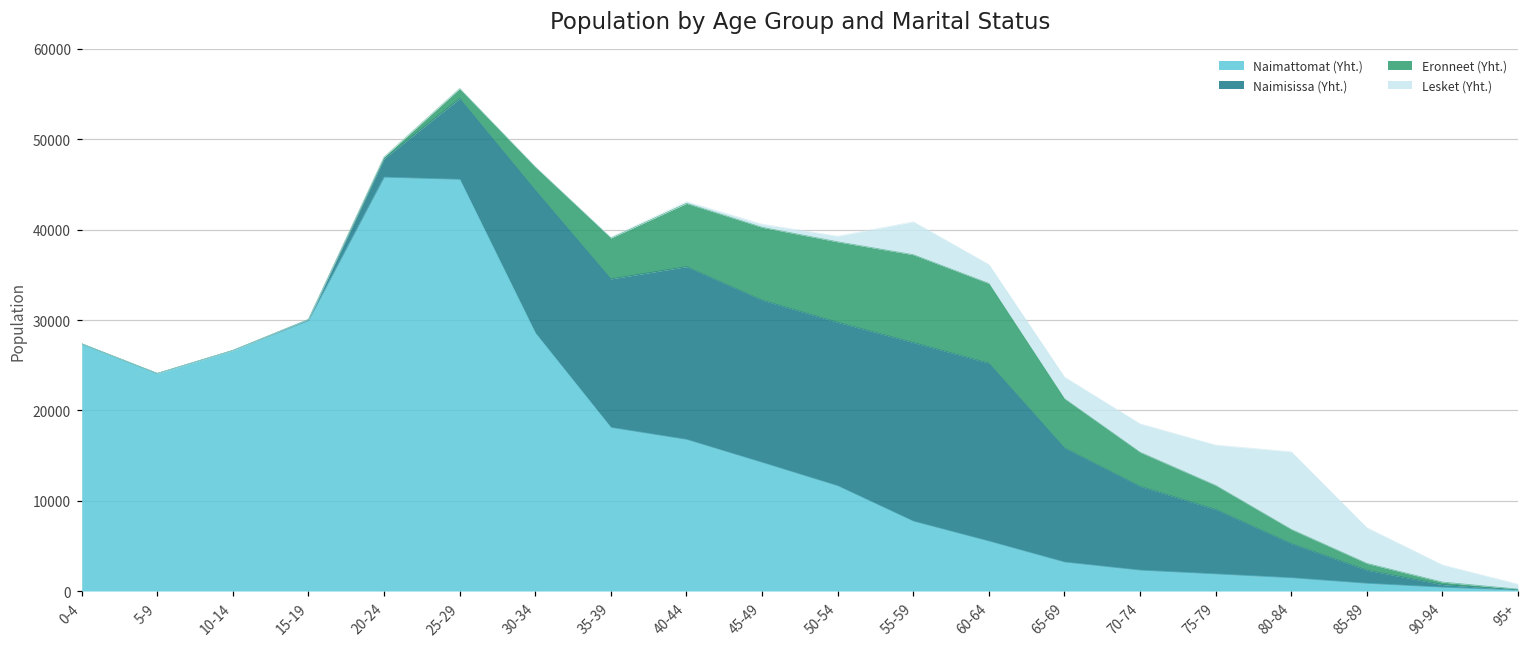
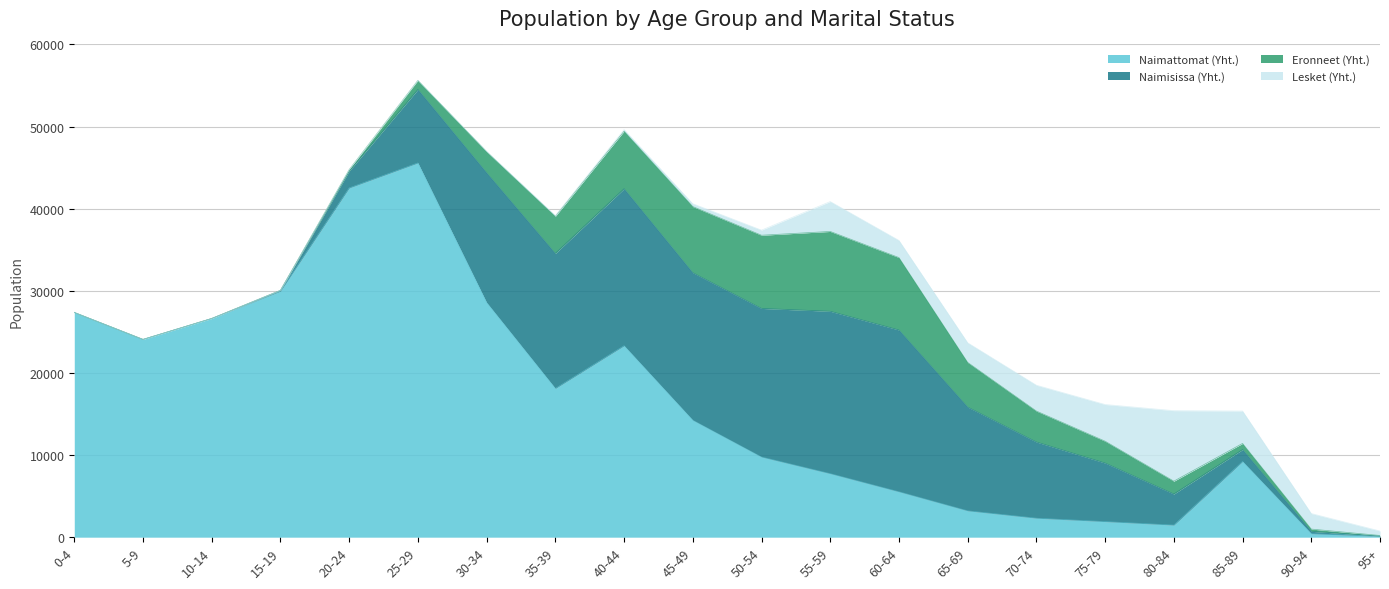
Naimattomat (Yht.), 20-24: 46000 -> 43000
Naimattomat (Yht.), 40-44: 17000 -> 23000
Naimattomat (Yht.), 50-54: 12000 -> 10000
Naimattomat (Yht.), 85-89: 1000 -> 9000
